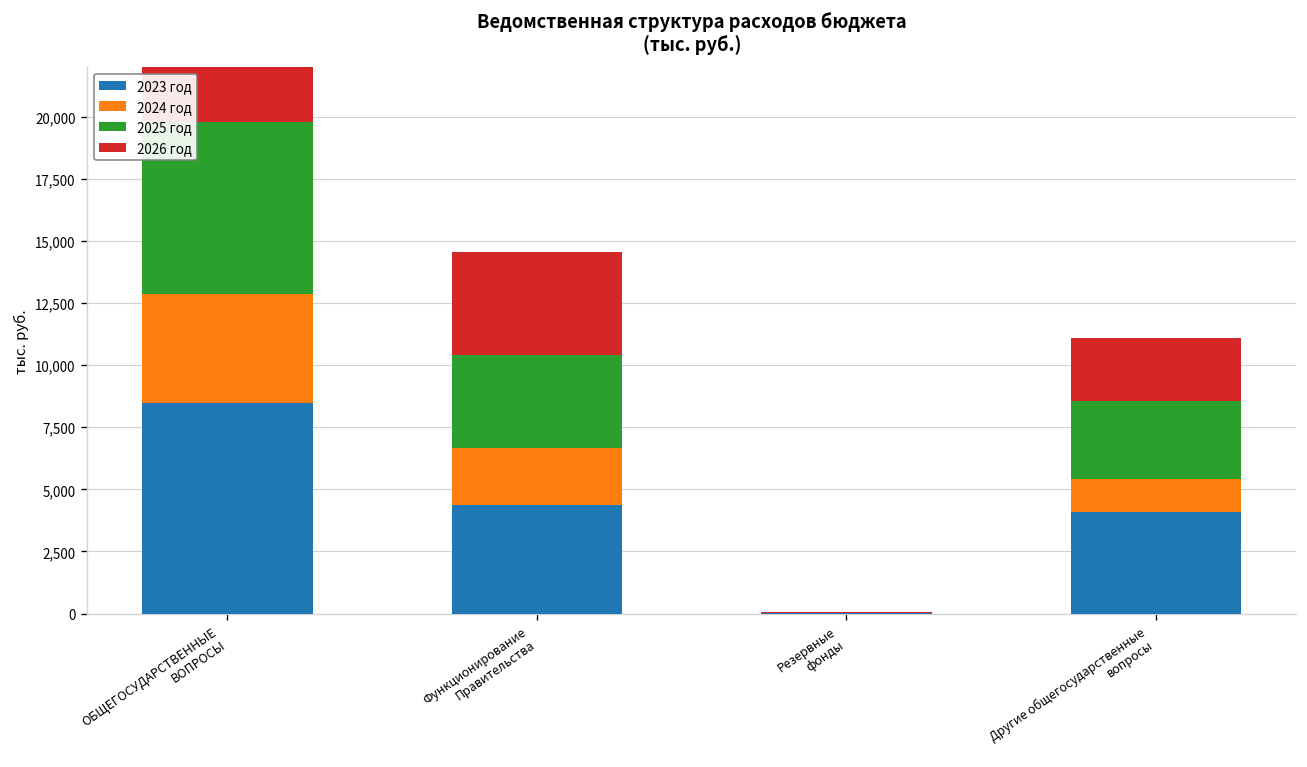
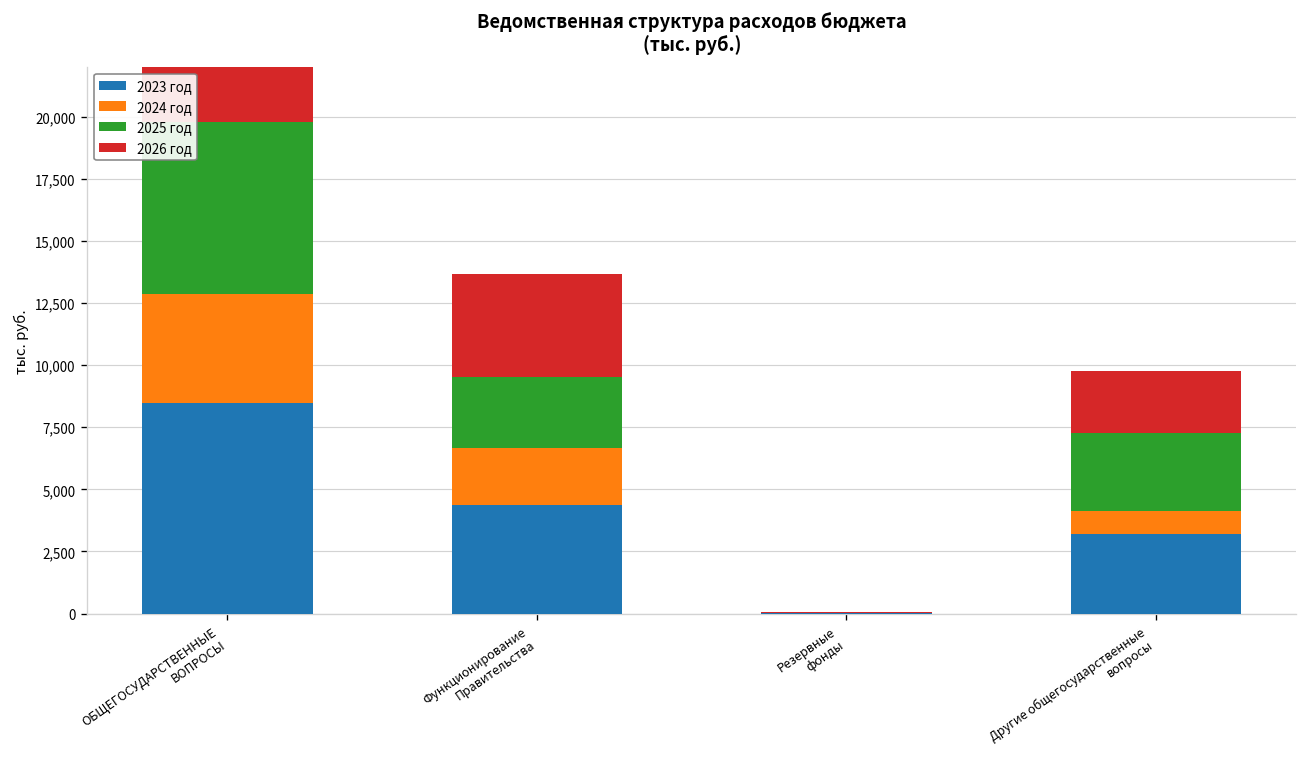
2025 год, Функционирование Правительства: 3,700 -> 2,800
2023 год, Другие общегосударственные вопросы: 4,100 -> 3,200
2024 год, Другие общегосударственные вопросы: 1,300 -> 900
